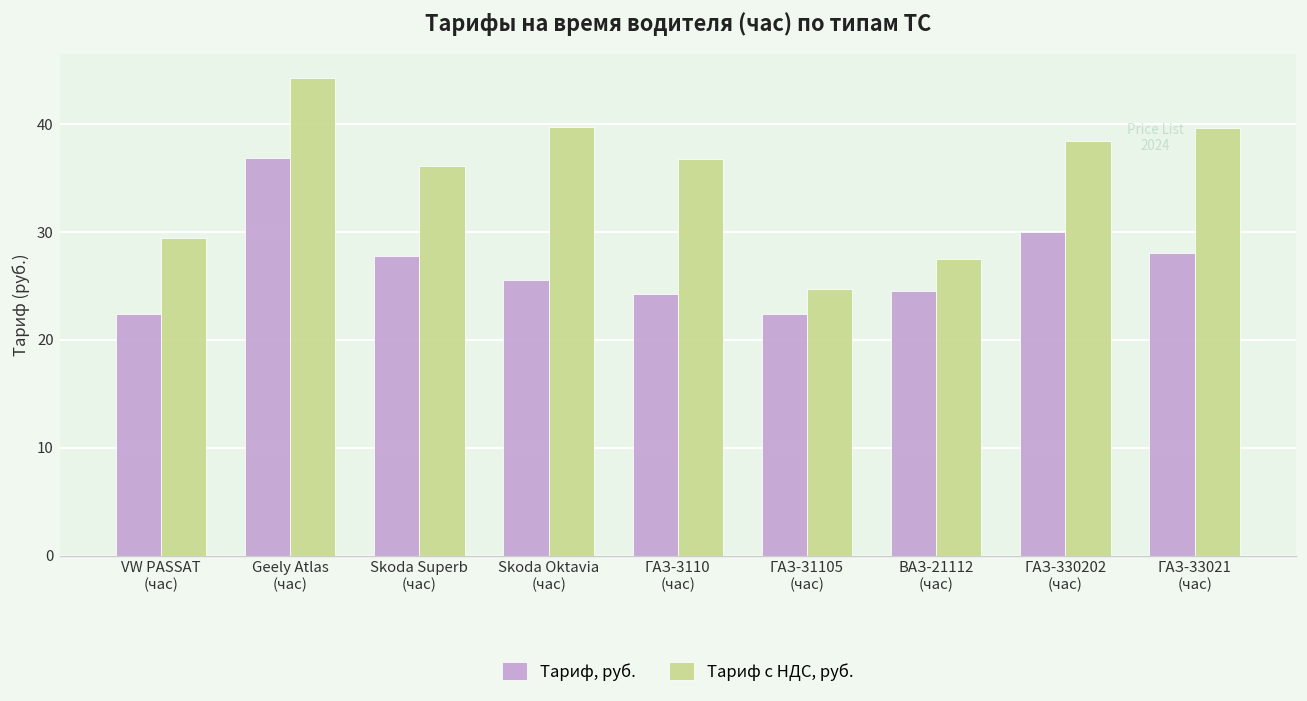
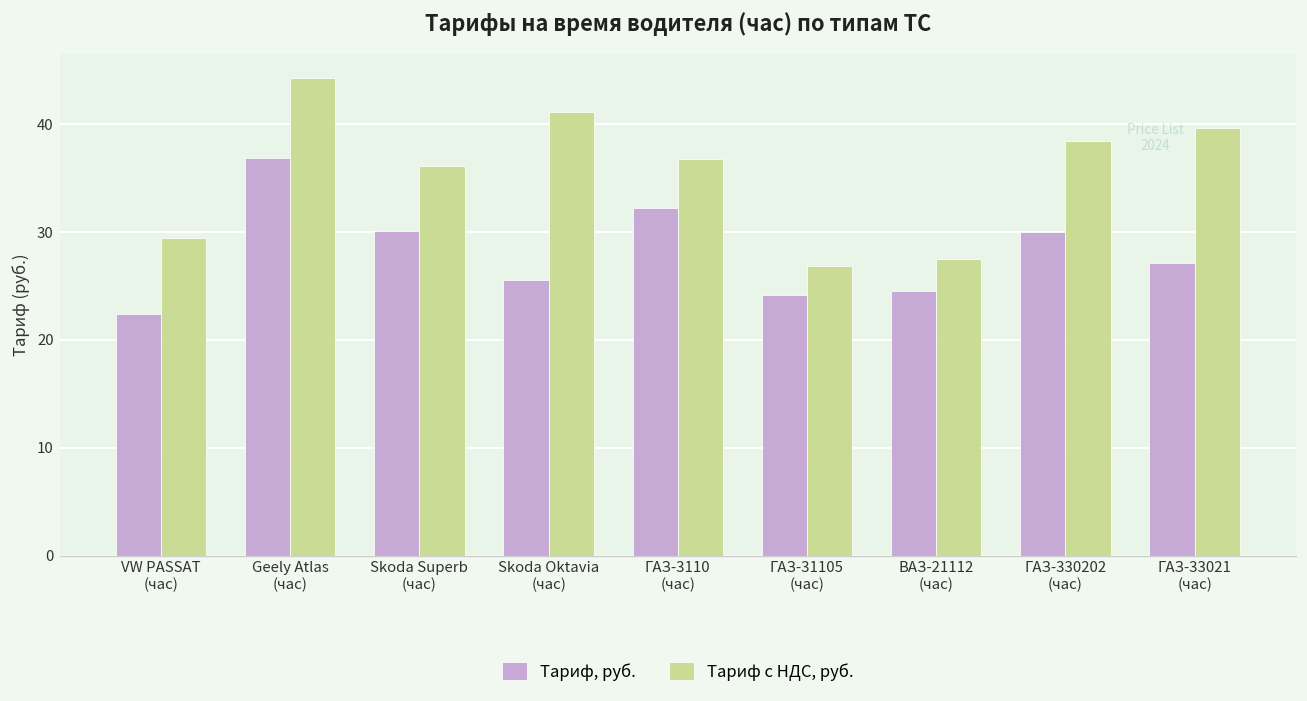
Тариф, руб., Skoda Superb (час): 28 -> 30
Тариф с НДС, руб., Skoda Oktavia (час): 40 -> 41
Тариф, руб., ГАЗ-3110 (час): 24 -> 32
Тариф, руб., ГАЗ-31105 (час): 22 -> 24
Тариф с НДС, руб., ГАЗ-31105 (час): 25 -> 27
Тариф, руб., ГАЗ-33021 (час): 28 -> 27
